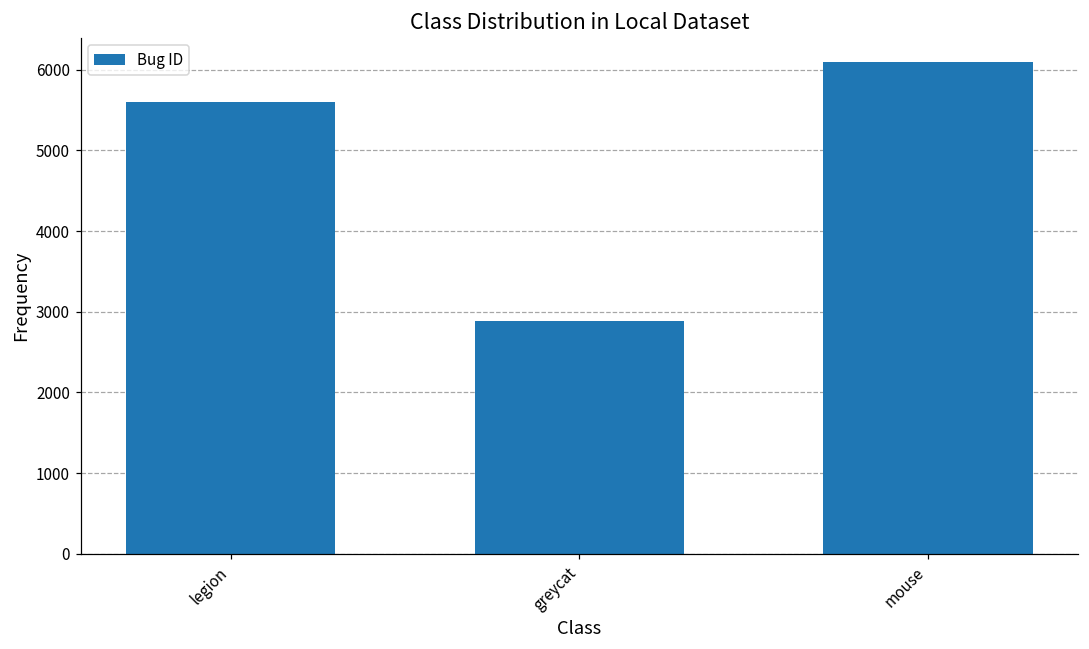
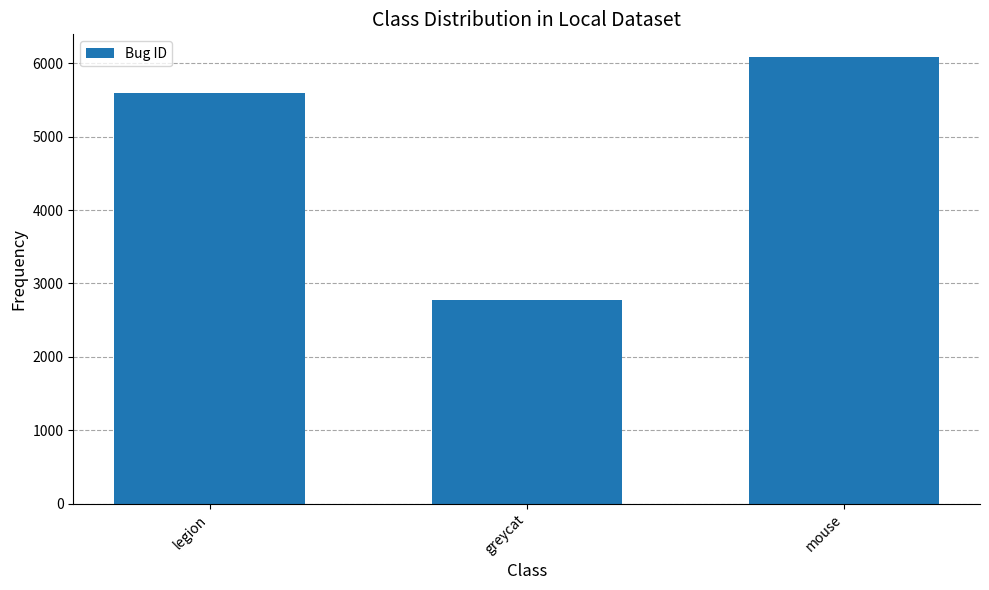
greycat: 2900 -> 2800
